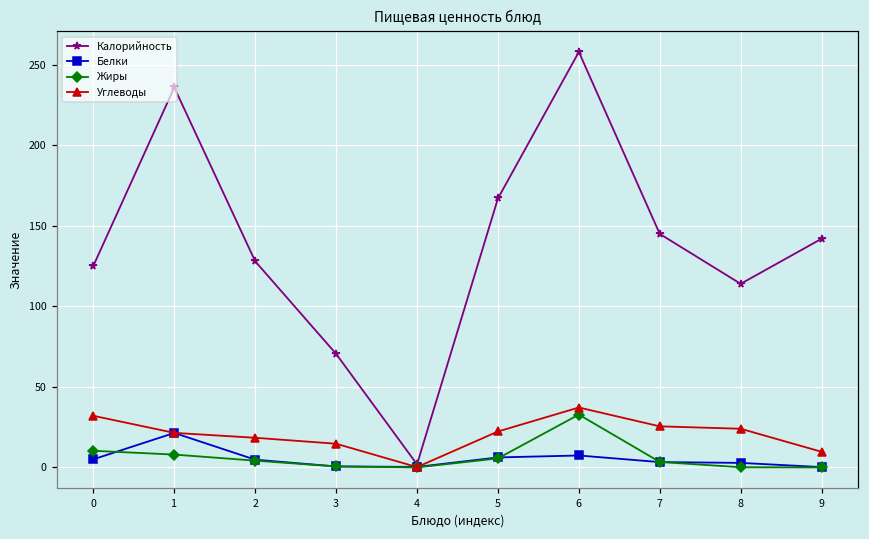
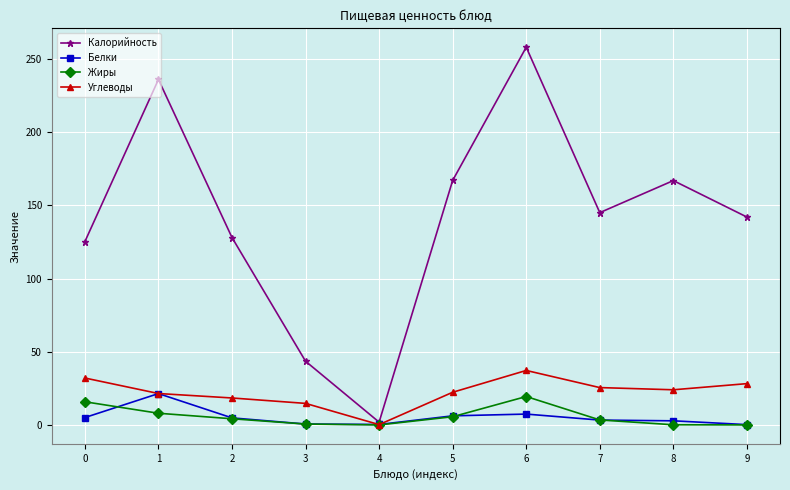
Жиры, 0: 10 -> 16
Калорийность, 3: 71 -> 44
Жиры, 6: 33 -> 19
Калорийность, 8: 114 -> 167
Углеводы, 9: 10 -> 28
